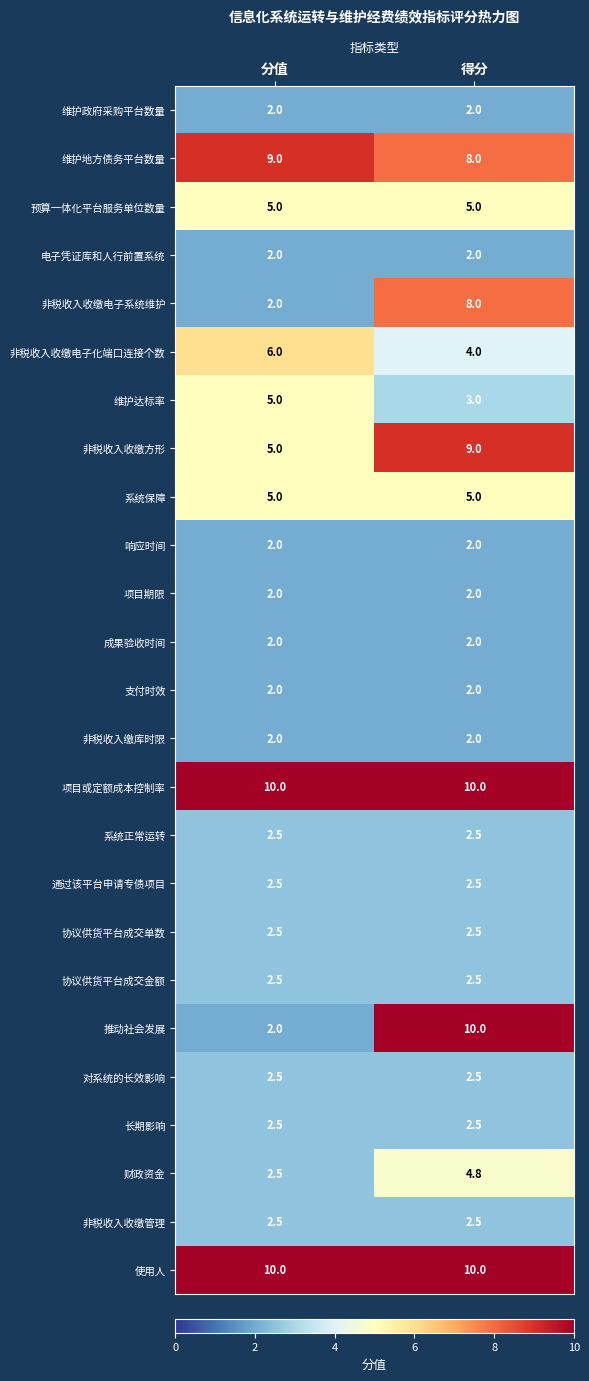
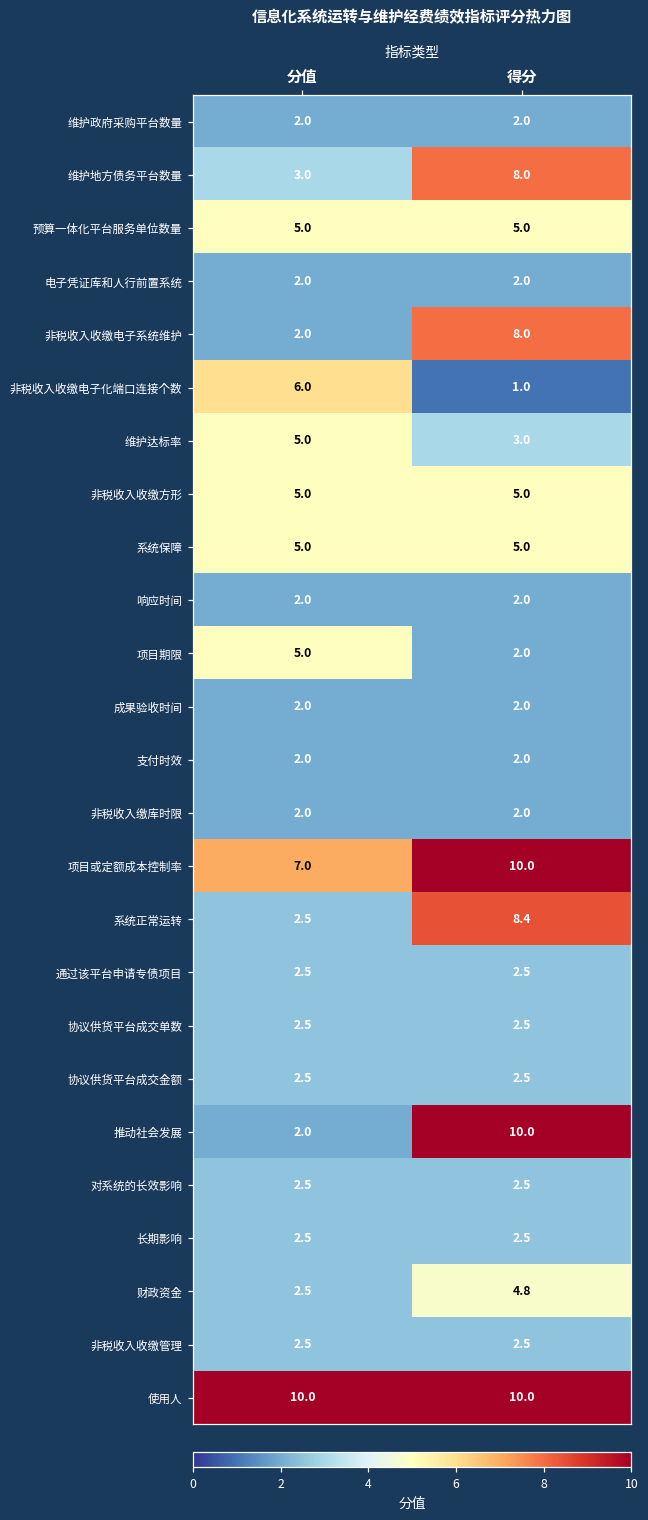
维护地方债务平台数量, 分值: 9.0 -> 3.0
非税收入收缴电子化端口连接个数, 得分: 4.0 -> 1.0
非税收入收缴方形, 得分: 9.0 -> 5.0
项目期限, 分值: 2.0 -> 5.0
项目或定额成本控制率, 分值: 10.0 -> 7.0
系统正常运转, 得分: 2.5 -> 8.4
